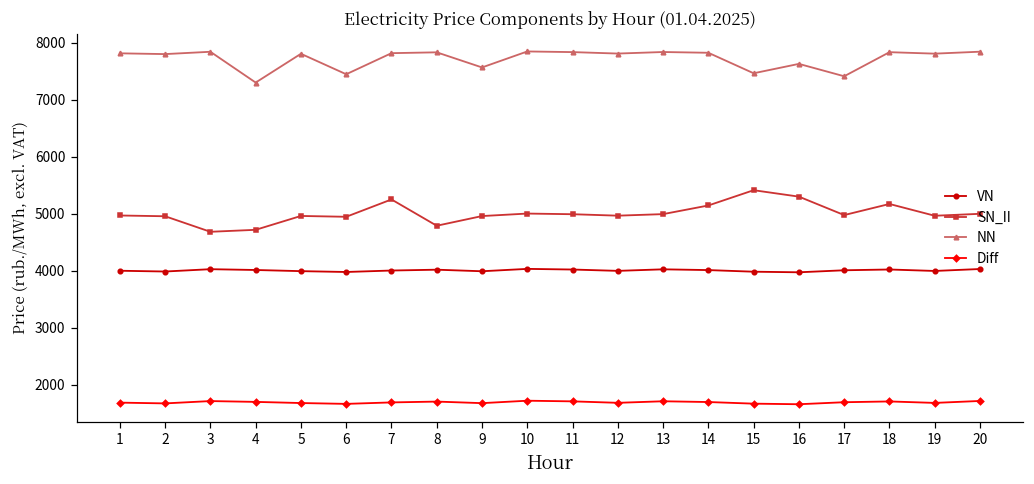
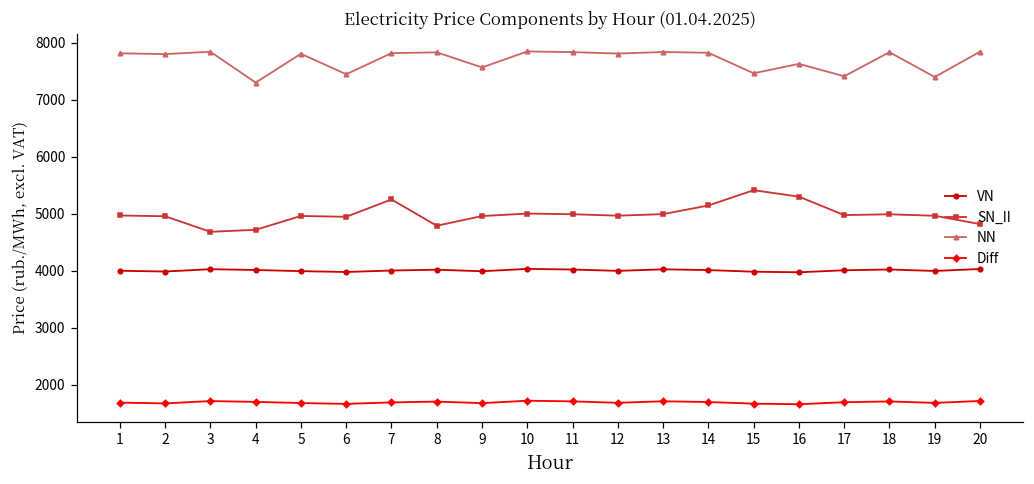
SN_II, 18: 5200 -> 5000
NN, 19: 7800 -> 7400
SN_II, 20: 5000 -> 4800
